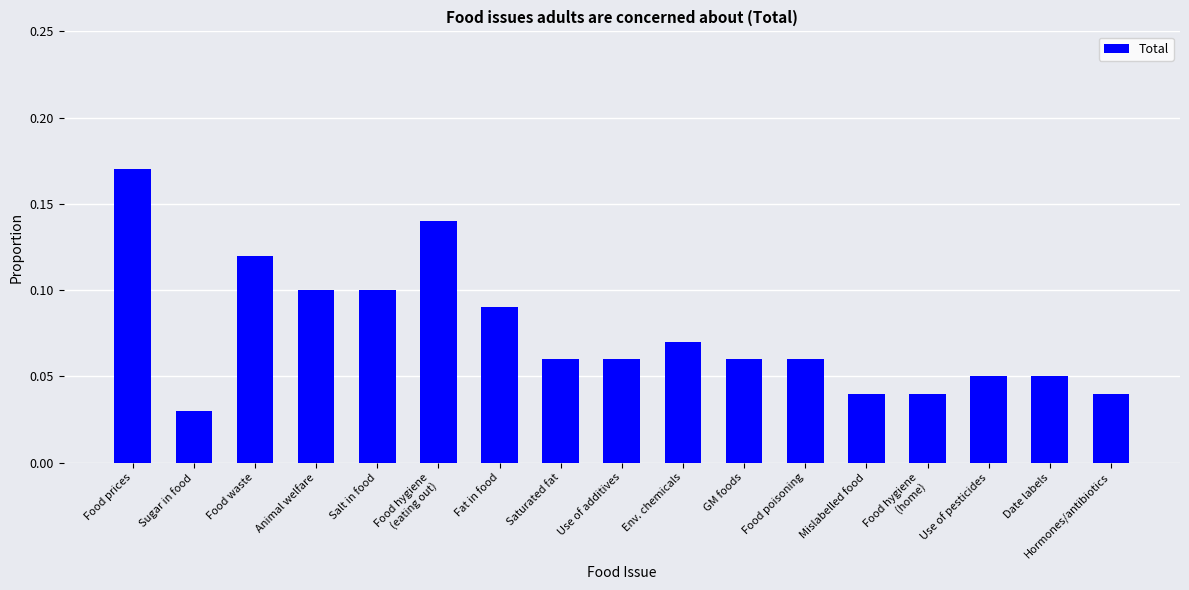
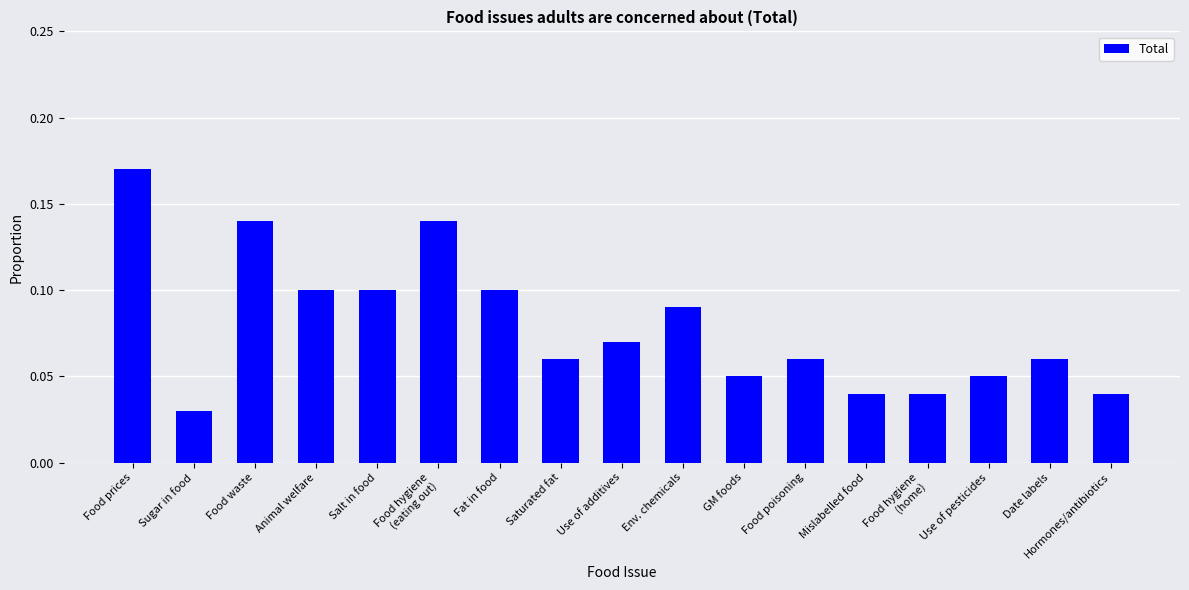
Food waste: 0.12 -> 0.14
Fat in food: 0.09 -> 0.10
Use of additives: 0.06 -> 0.07
Env. chemicals: 0.07 -> 0.09
GM foods: 0.06 -> 0.05
Date labels: 0.05 -> 0.06
